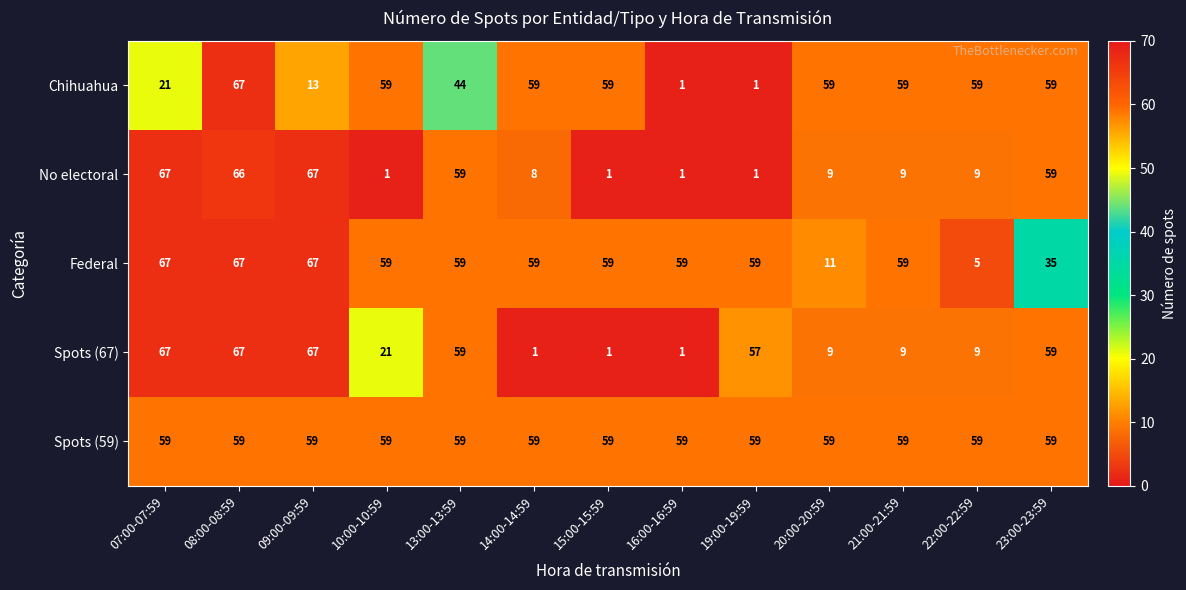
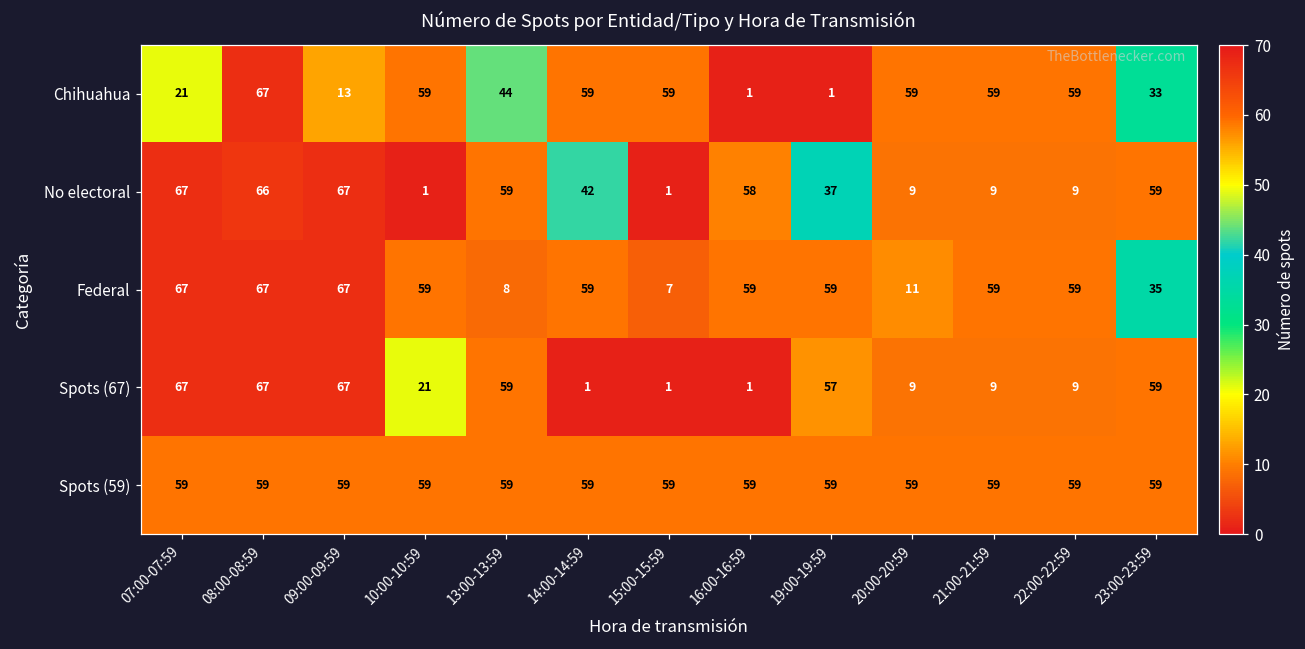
Chihuahua, 23:00-23:59: 59 -> 33
No electoral, 14:00-14:59: 8 -> 42
No electoral, 16:00-16:59: 1 -> 58
No electoral, 19:00-19:59: 1 -> 37
Federal, 13:00-13:59: 59 -> 8
Federal, 15:00-15:59: 59 -> 7
Federal, 22:00-22:59: 5 -> 59
